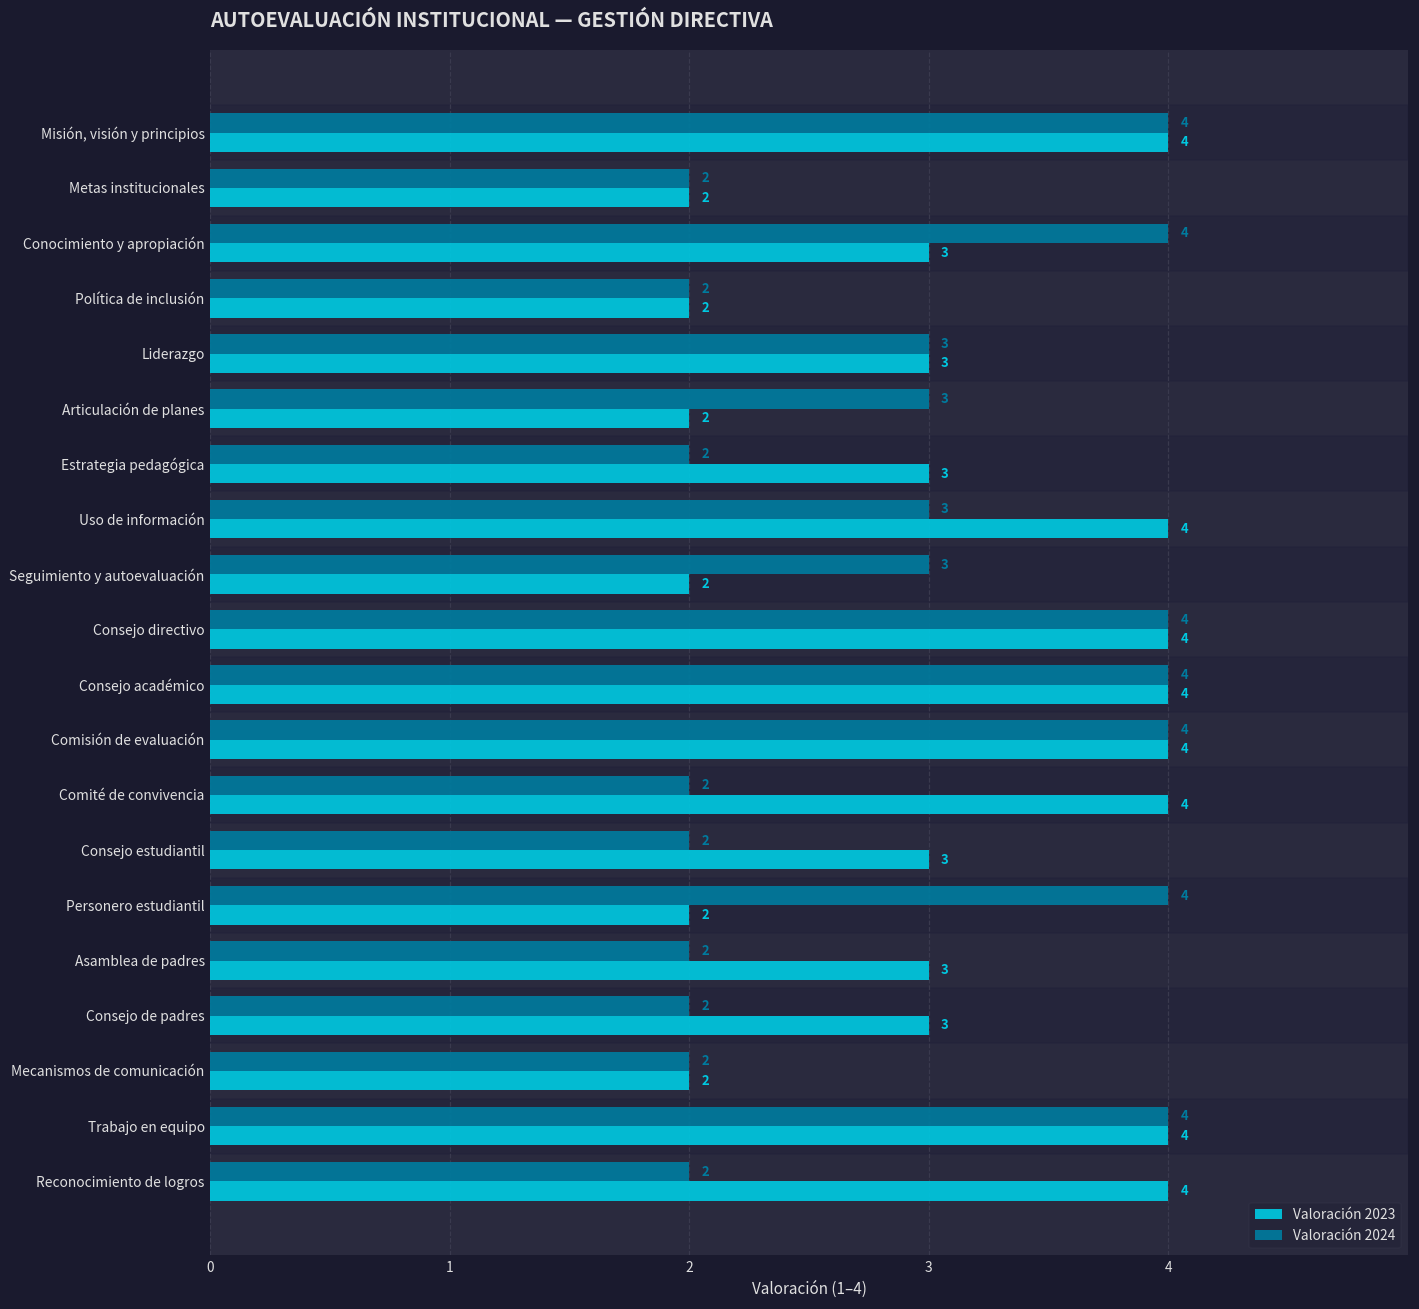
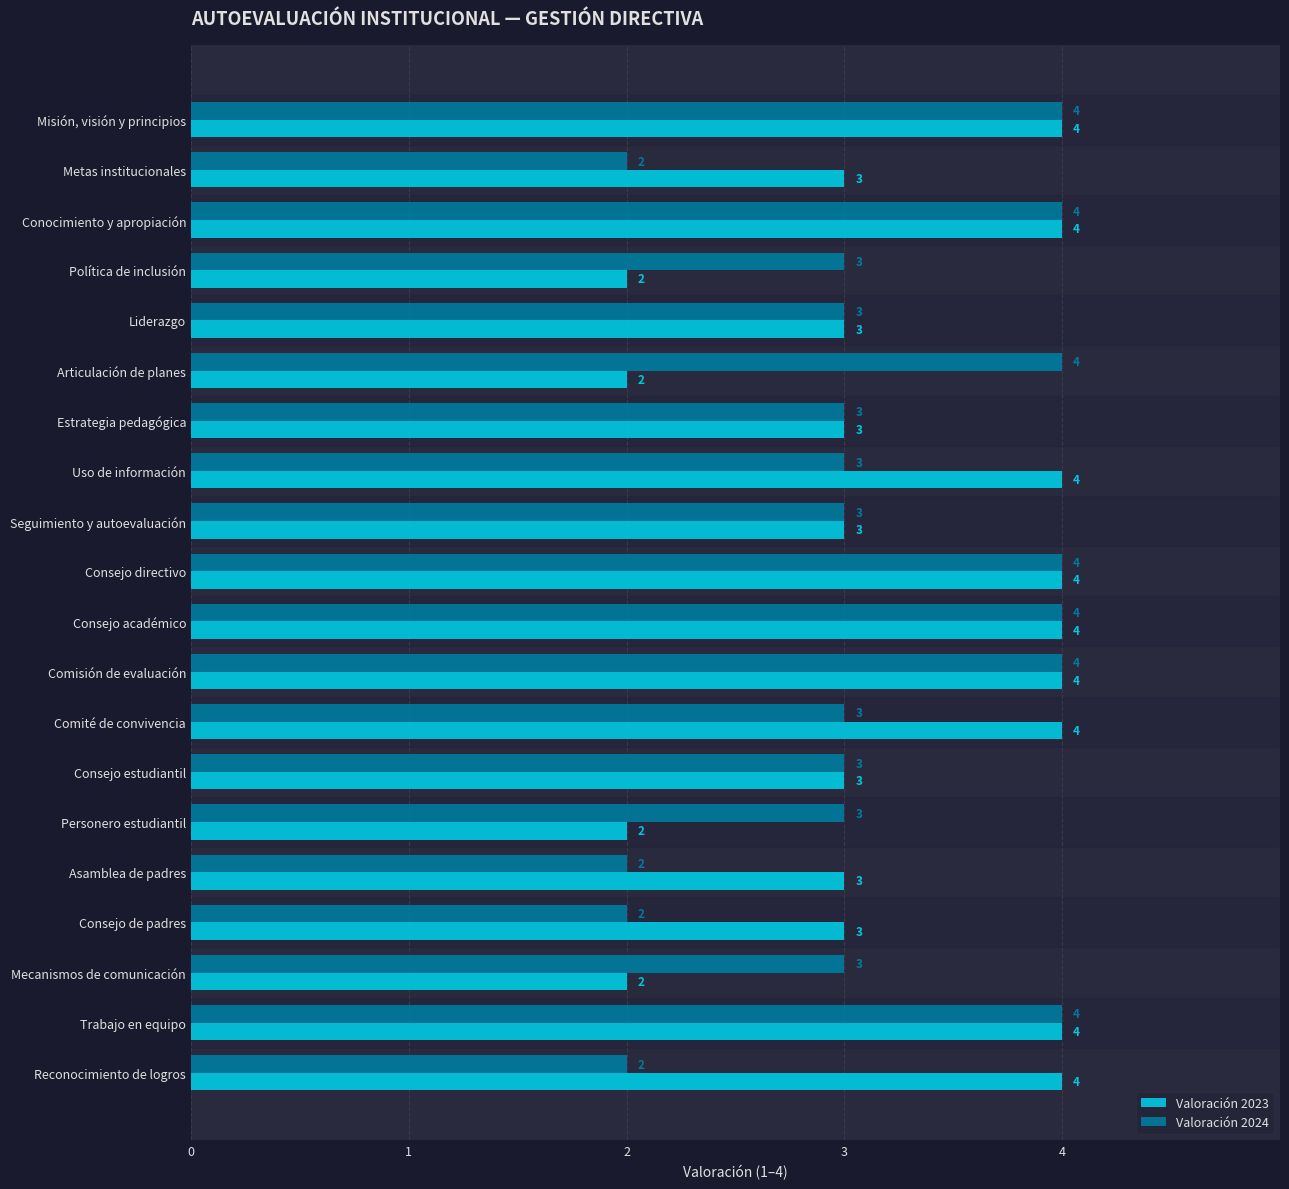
Valoración 2023, Metas institucionales: 2 -> 3
Valoración 2023, Conocimiento y apropiación: 3 -> 4
Valoración 2024, Política de inclusión: 2 -> 3
Valoración 2024, Articulación de planes: 3 -> 4
Valoración 2024, Estrategia pedagógica: 2 -> 3
Valoración 2023, Seguimiento y autoevaluación: 2 -> 3
Valoración 2024, Comité de convivencia: 2 -> 3
Valoración 2024, Consejo estudiantil: 2 -> 3
Valoración 2024, Personero estudiantil: 4 -> 3
Valoración 2024, Mecanismos de comunicación: 2 -> 3
